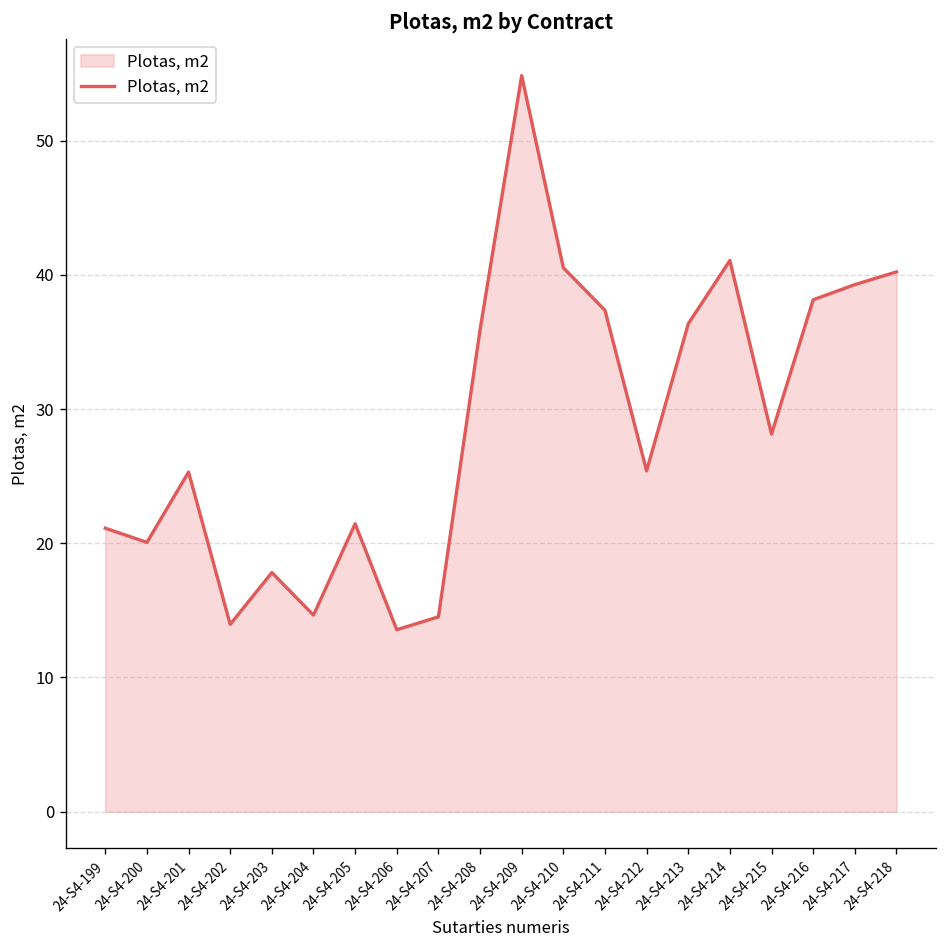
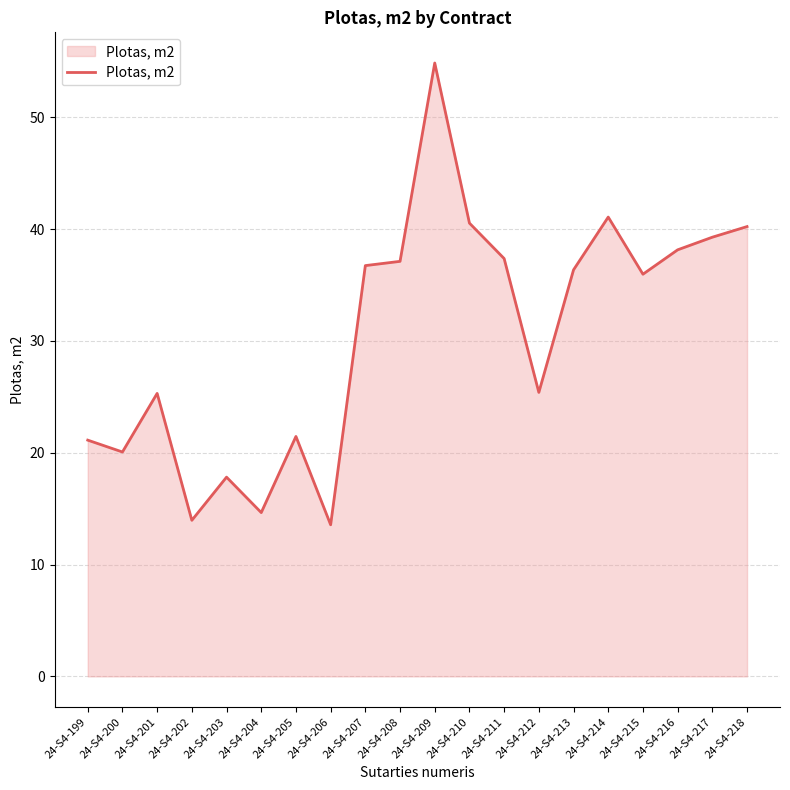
24-S4-207: 14.5 -> 36.7
24-S4-208: 35.9 -> 37.1
24-S4-215: 28.1 -> 36.0
